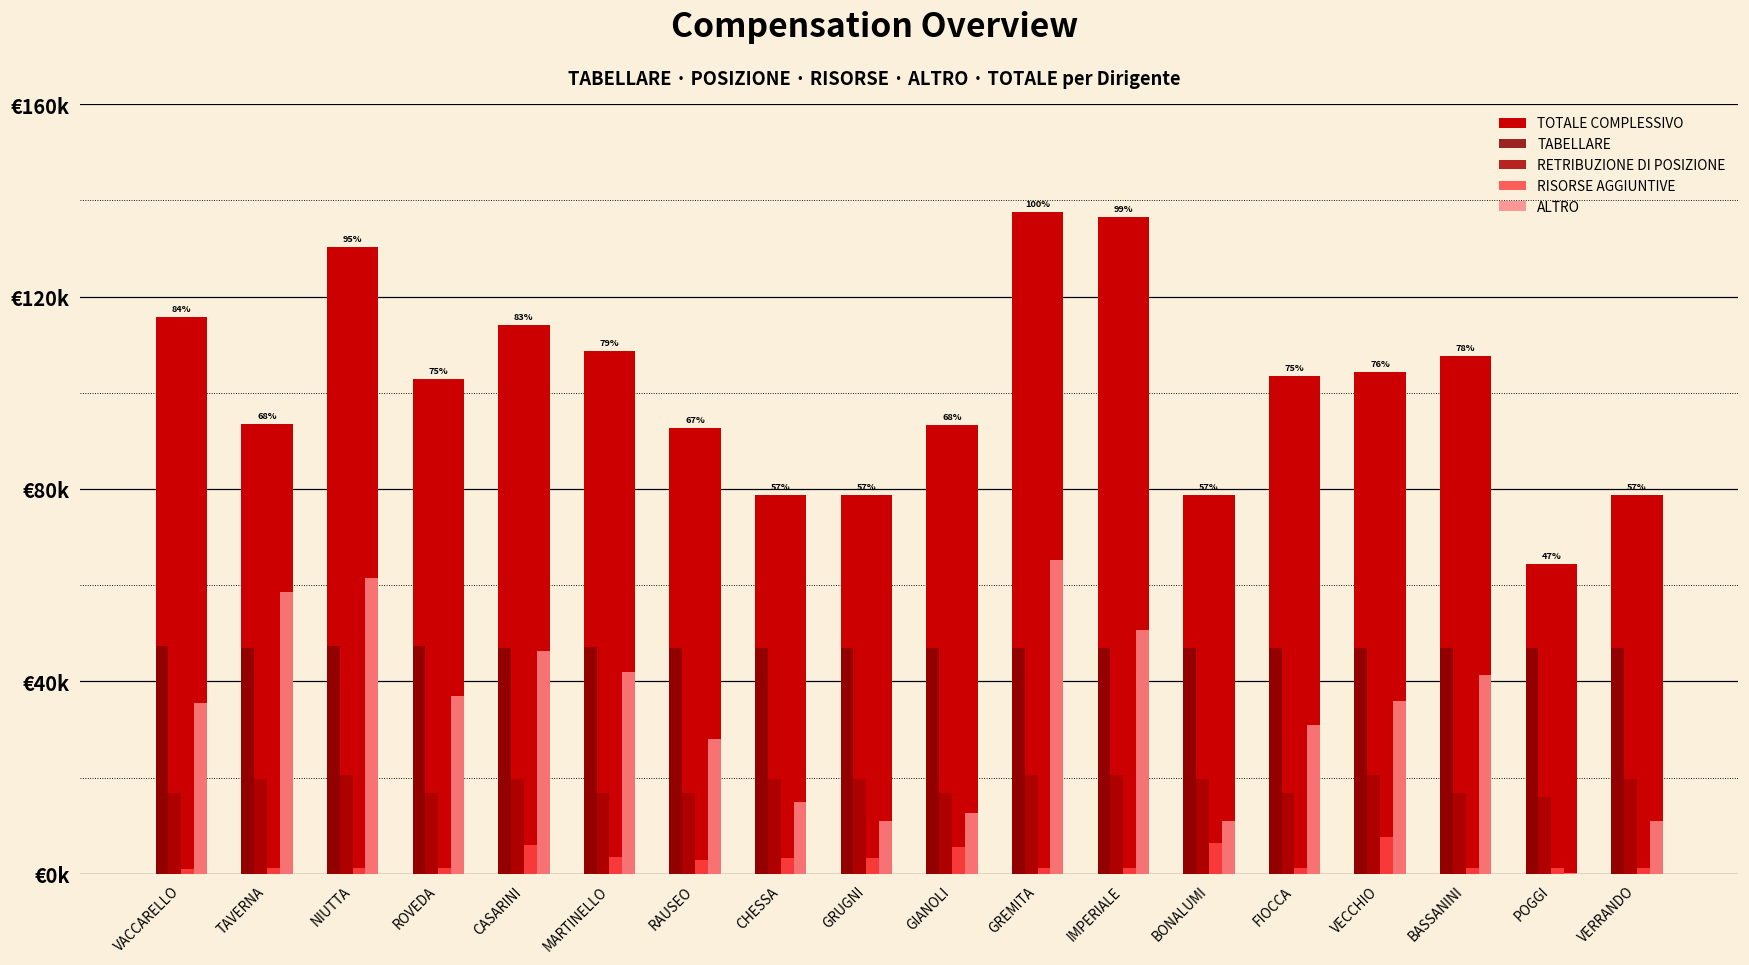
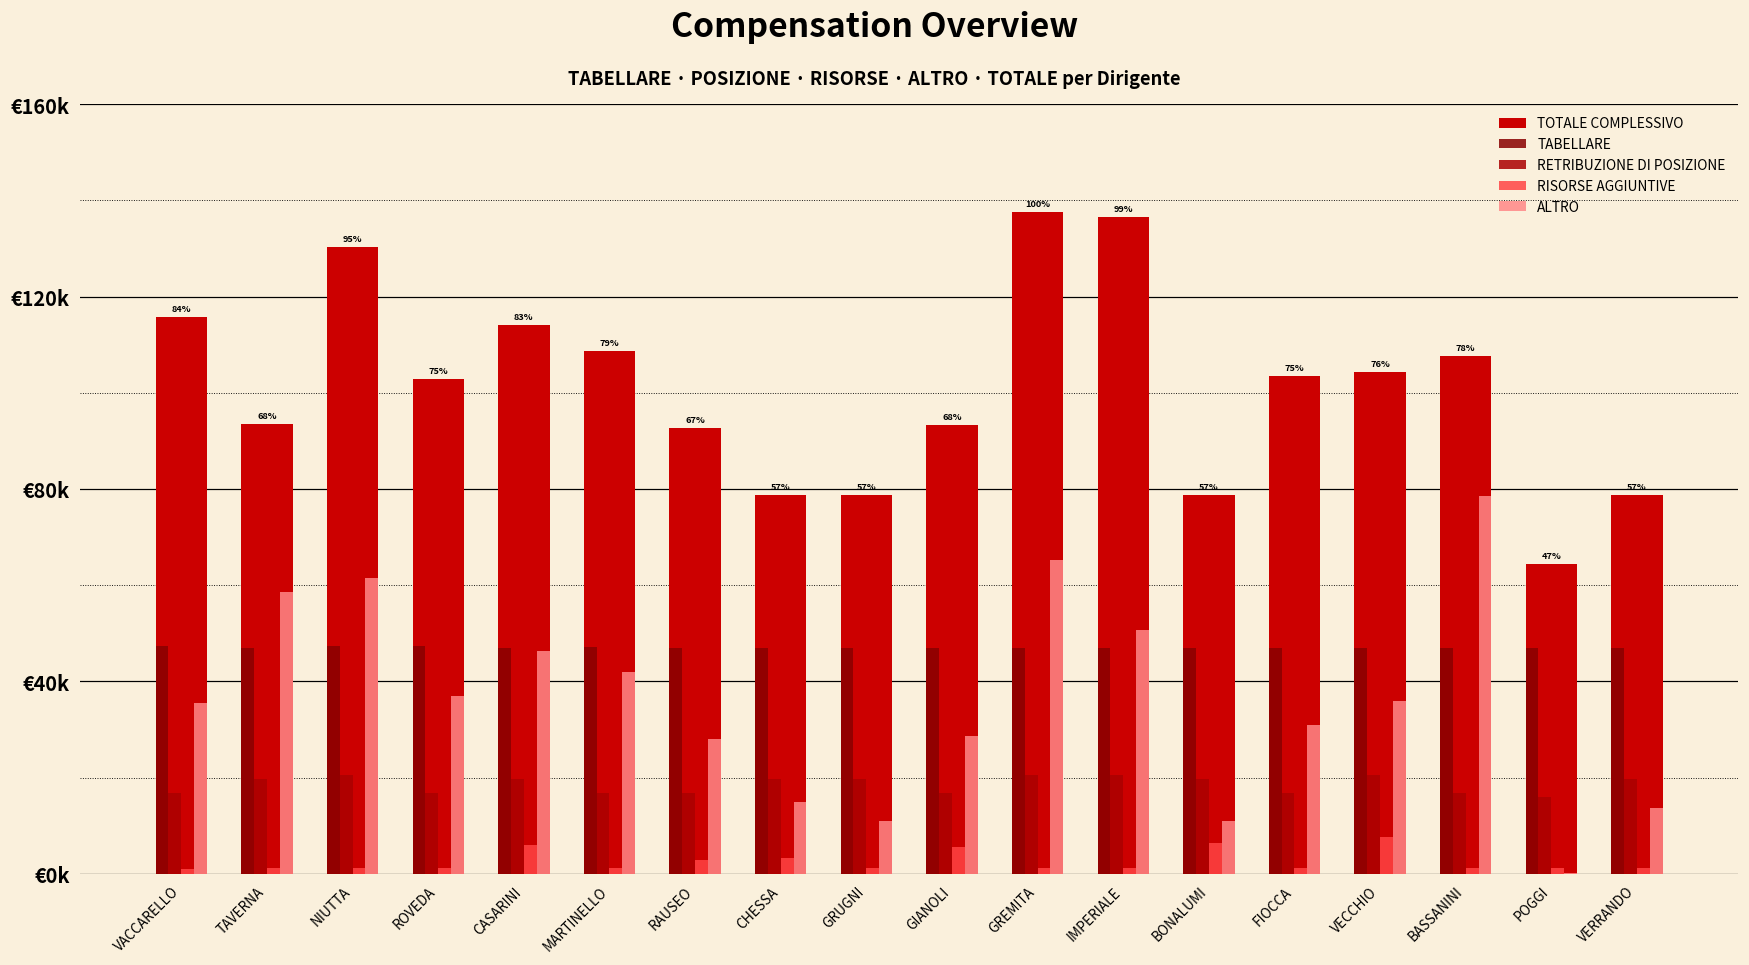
RISORSE AGGIUNTIVE, MARTINELLO: €4000 -> €1000
RISORSE AGGIUNTIVE, GRUGNI: €3000 -> €1000
ALTRO, GIANOLI: €13000 -> €29000
ALTRO, BASSANINI: €41000 -> €78000
ALTRO, VERRANDO: €11000 -> €14000
